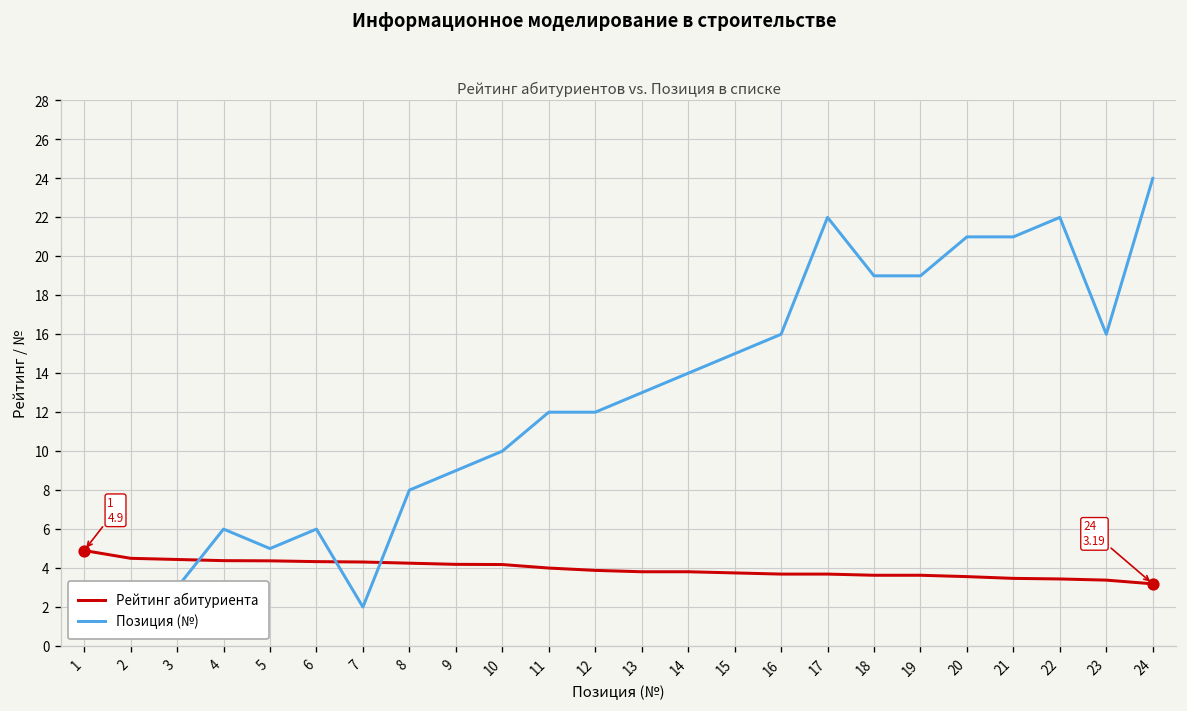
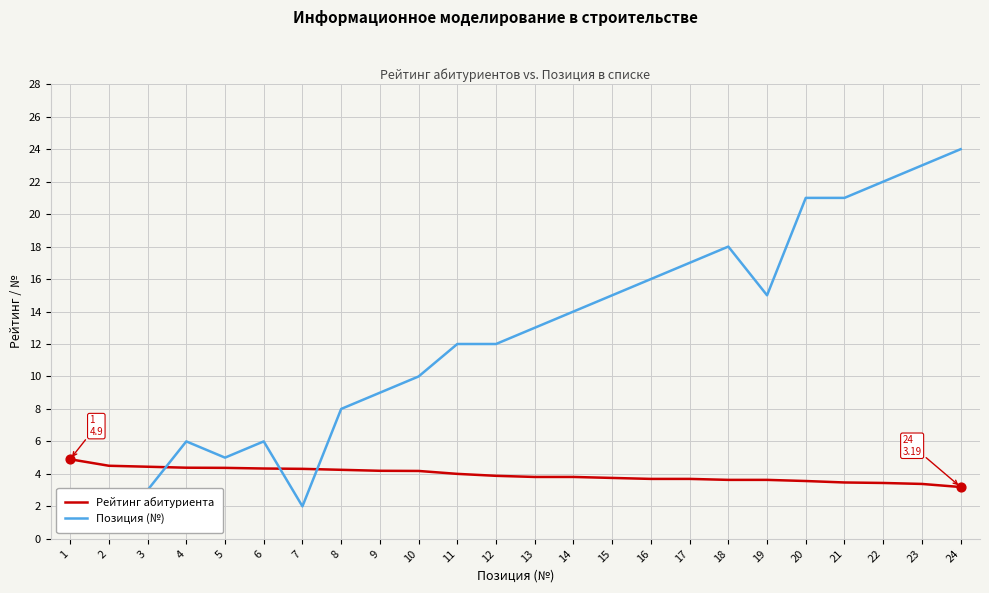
Позиция (№), 17: 22 -> 17
Позиция (№), 18: 19 -> 18
Позиция (№), 19: 19 -> 15
Позиция (№), 23: 16 -> 23
